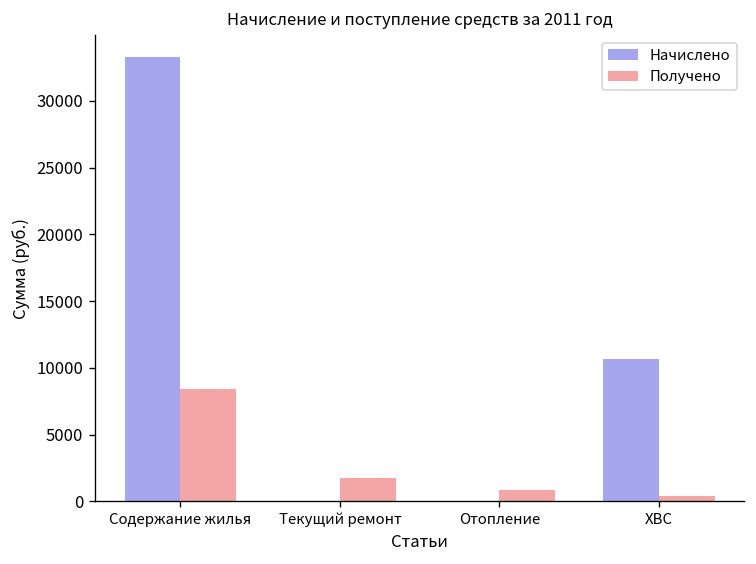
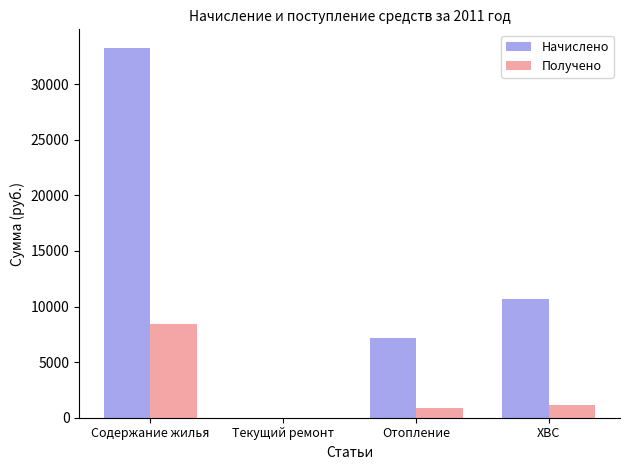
Получено, Текущий ремонт: 1700 -> 0
Начислено, Отопление: 0 -> 7200
Получено, ХВС: 400 -> 1200
